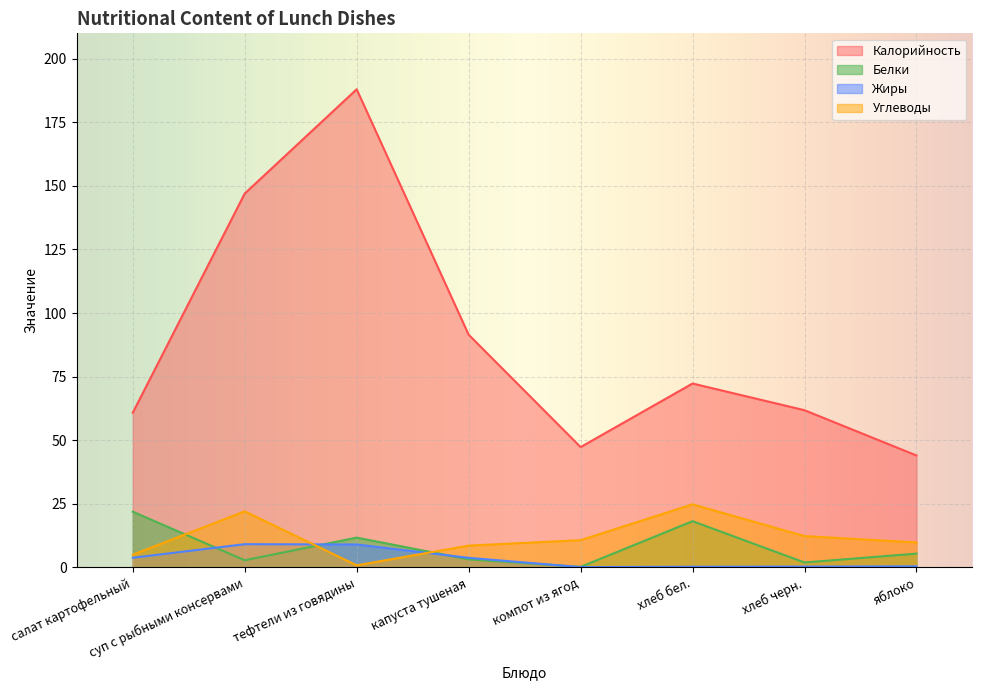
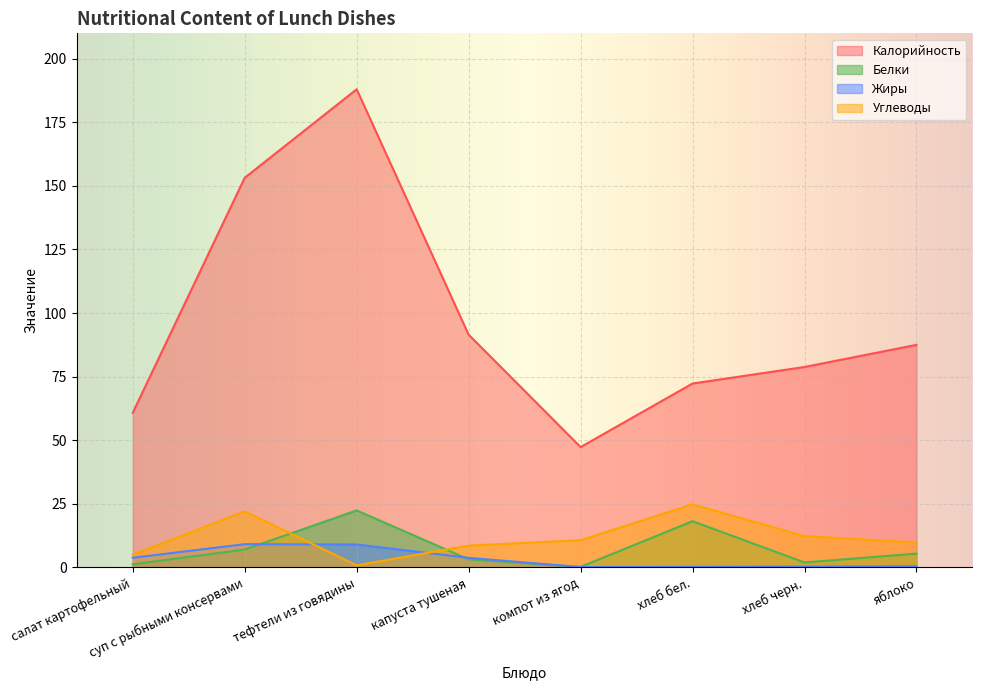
Белки, салат картофельный: 22 -> 1
Калорийность, суп с рыбными консервами: 147 -> 153
Белки, суп с рыбными консервами: 3 -> 7
Белки, тефтели из говядины: 12 -> 22
Калорийность, хлеб черн.: 62 -> 79
Калорийность, яблоко: 44 -> 88
